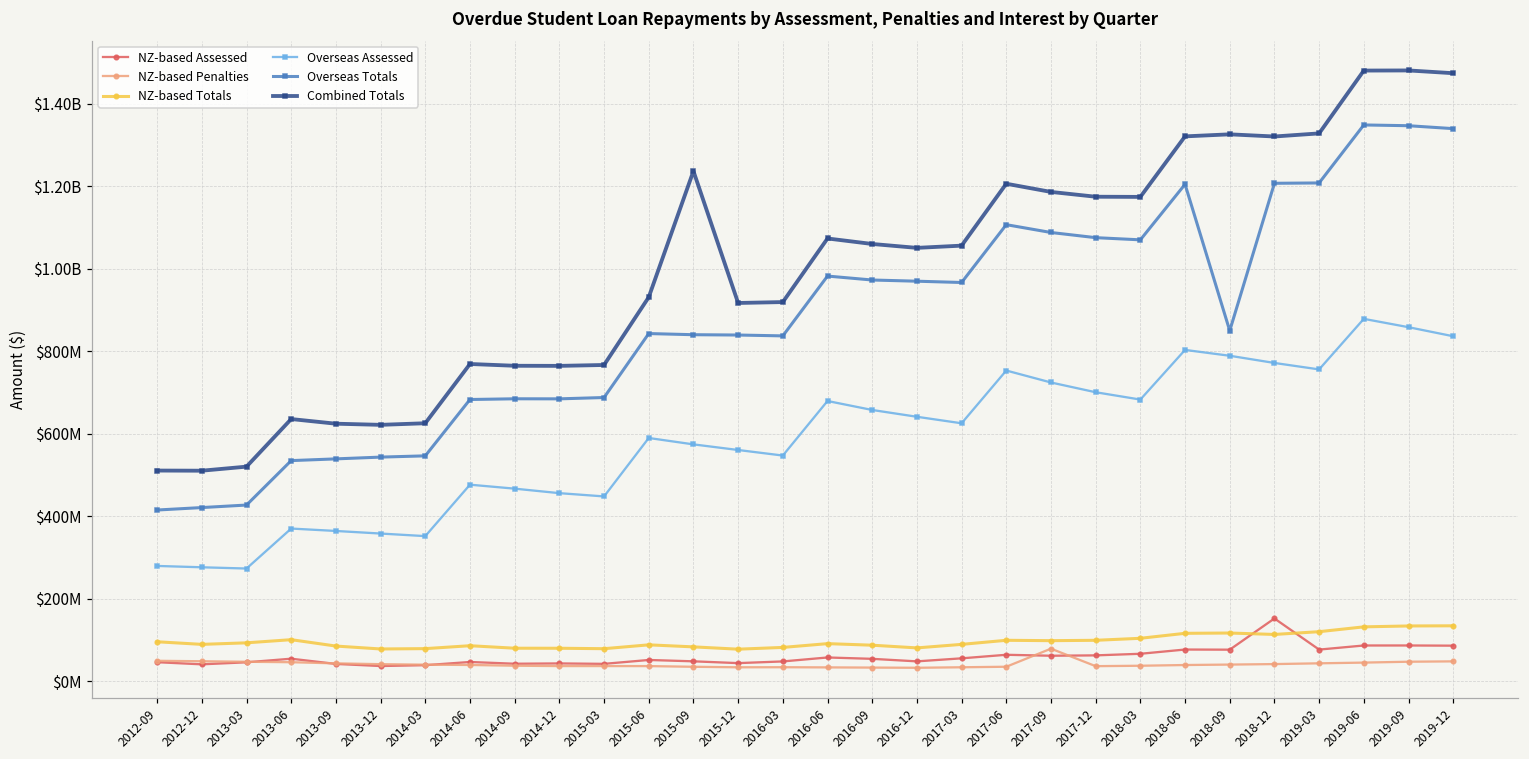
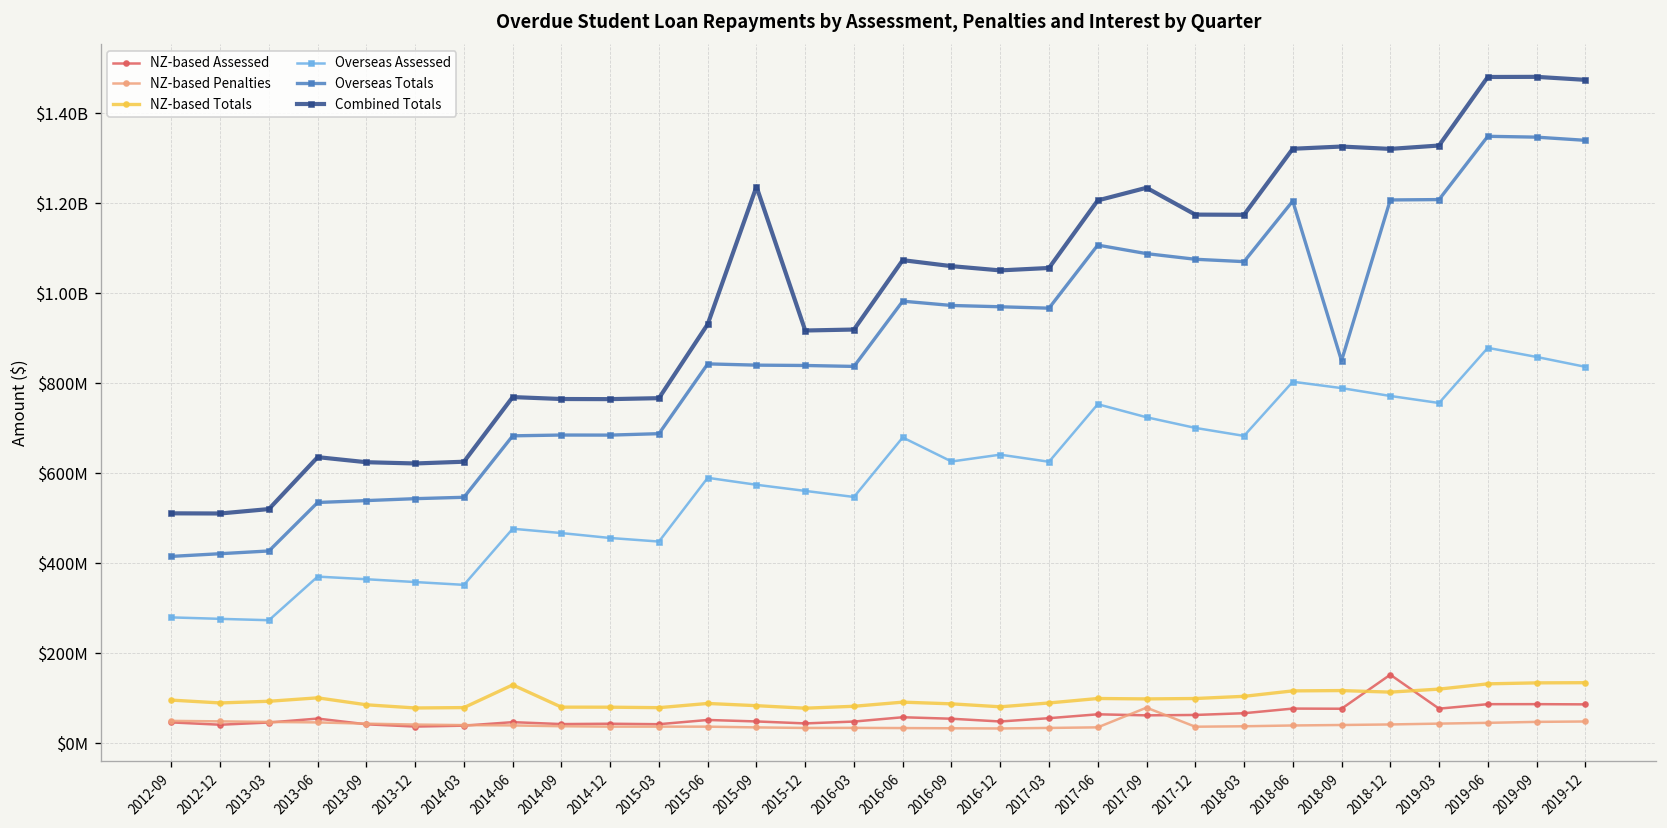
NZ-based Totals, 2014-06: $90000000 -> $130000000
Overseas Assessed, 2016-09: $660000000 -> $630000000
Combined Totals, 2017-09: $1190000000 -> $1230000000
